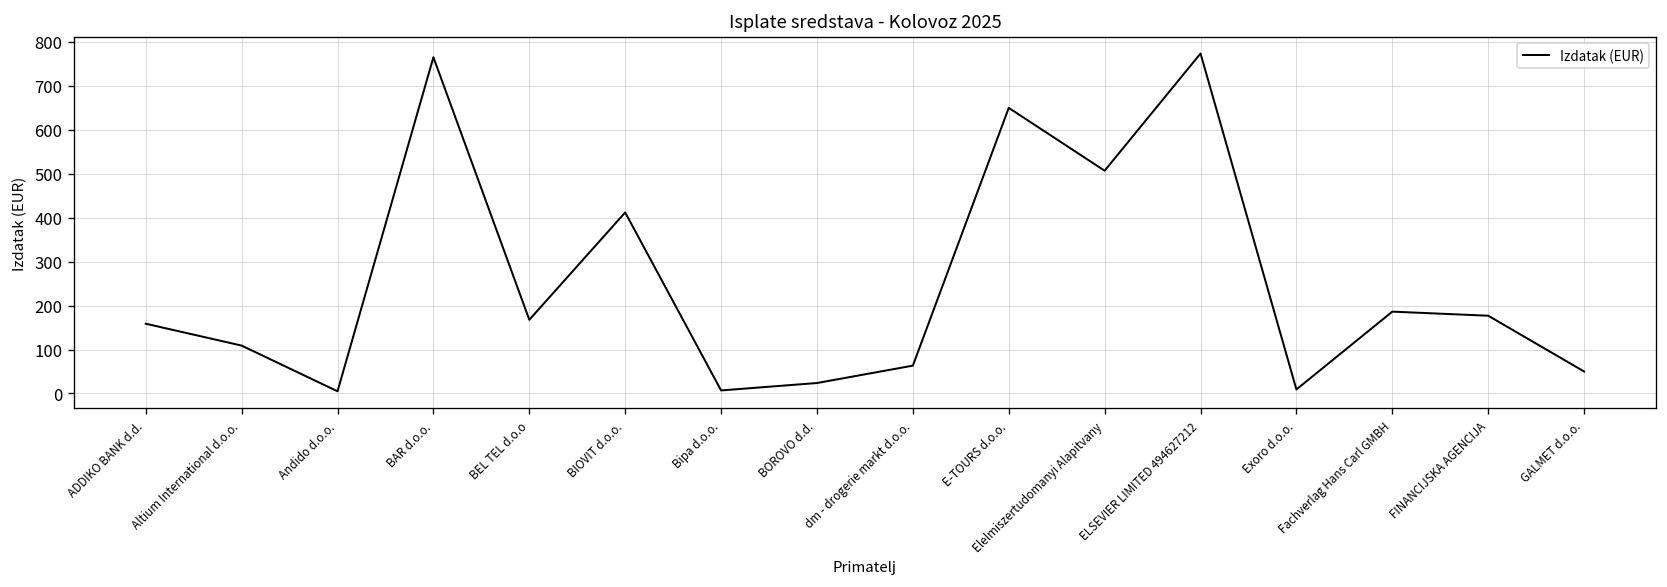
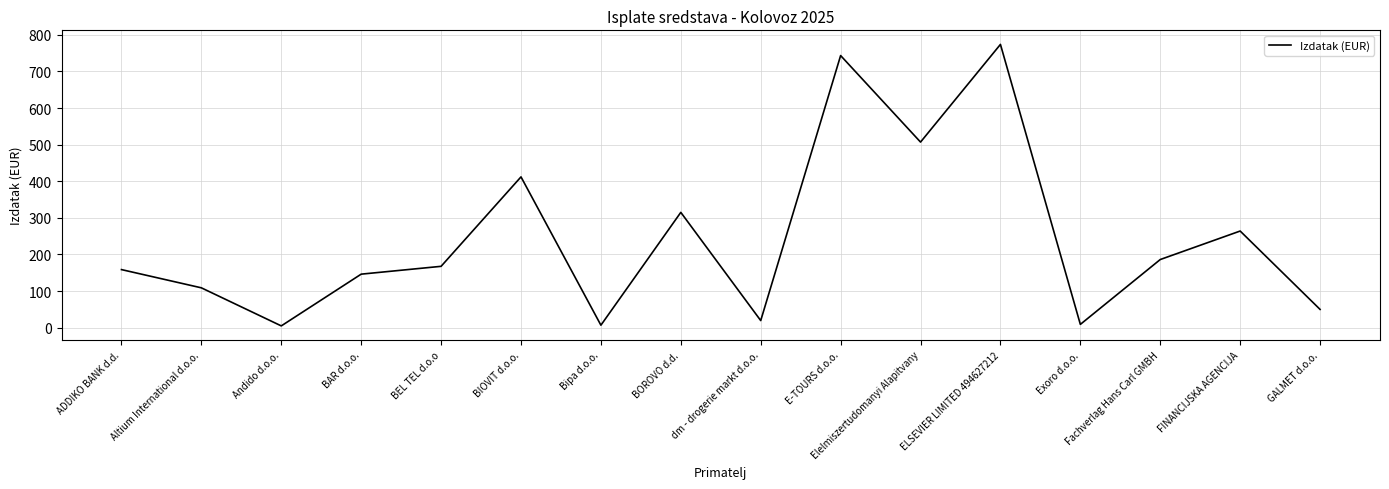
BAR d.o.o.: 770 -> 150
BOROVO d.d.: 20 -> 320
dm - drogerie markt d.o.o.: 60 -> 20
E-TOURS d.o.o.: 650 -> 740
FINANCIJSKA AGENCIJA: 180 -> 260
